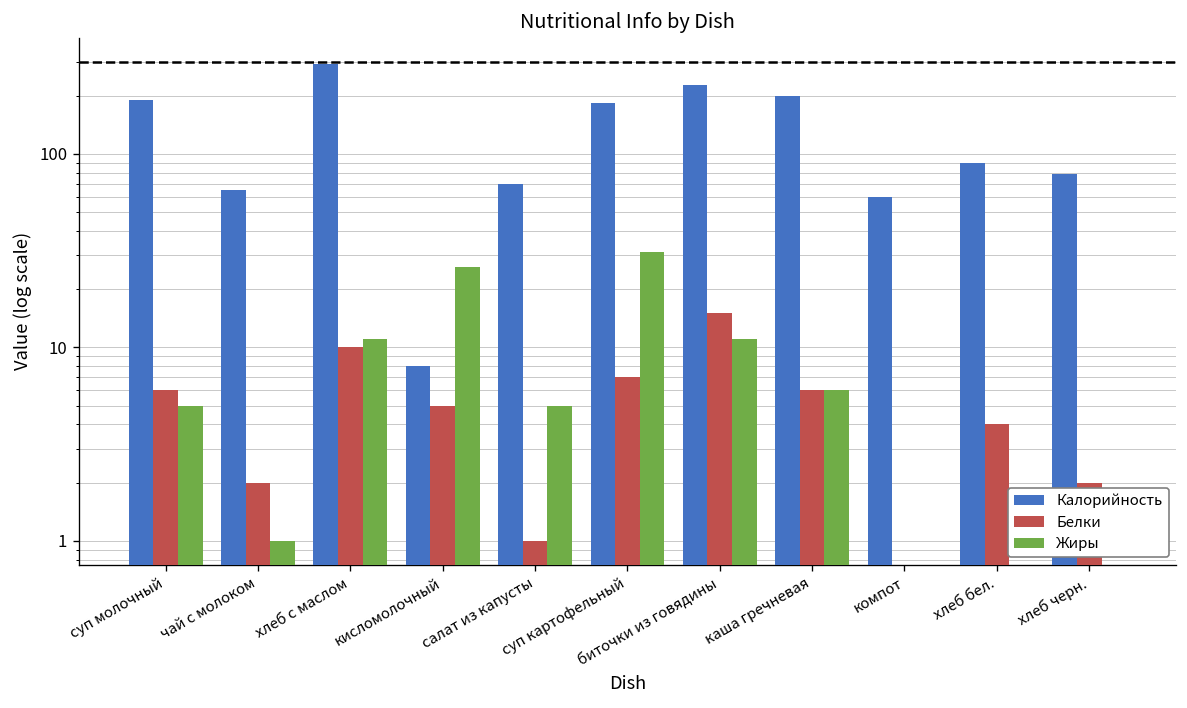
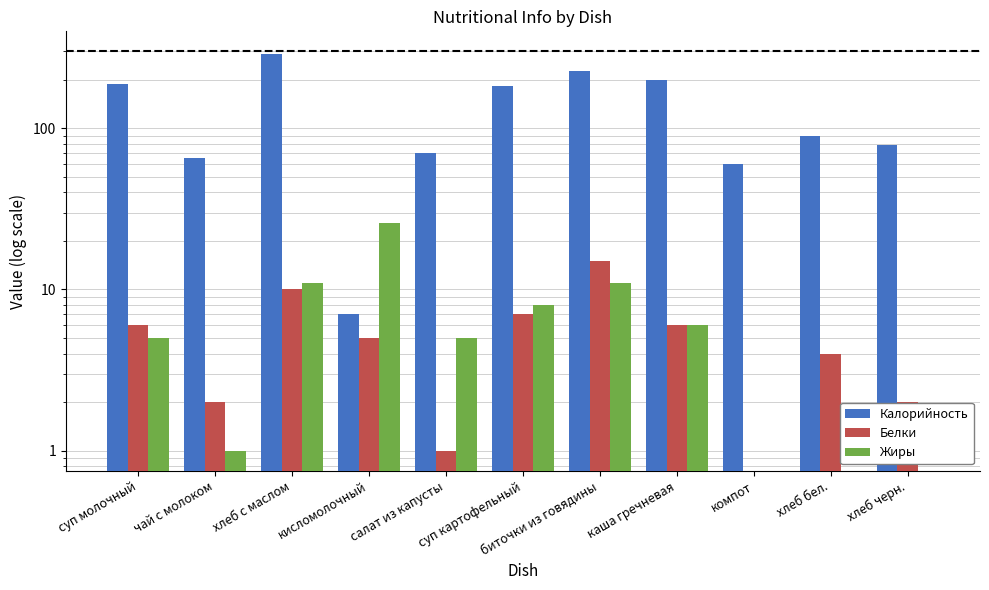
Калорийность, кисломолочный: 8 -> 7
Жиры, суп картофельный: 31 -> 8
